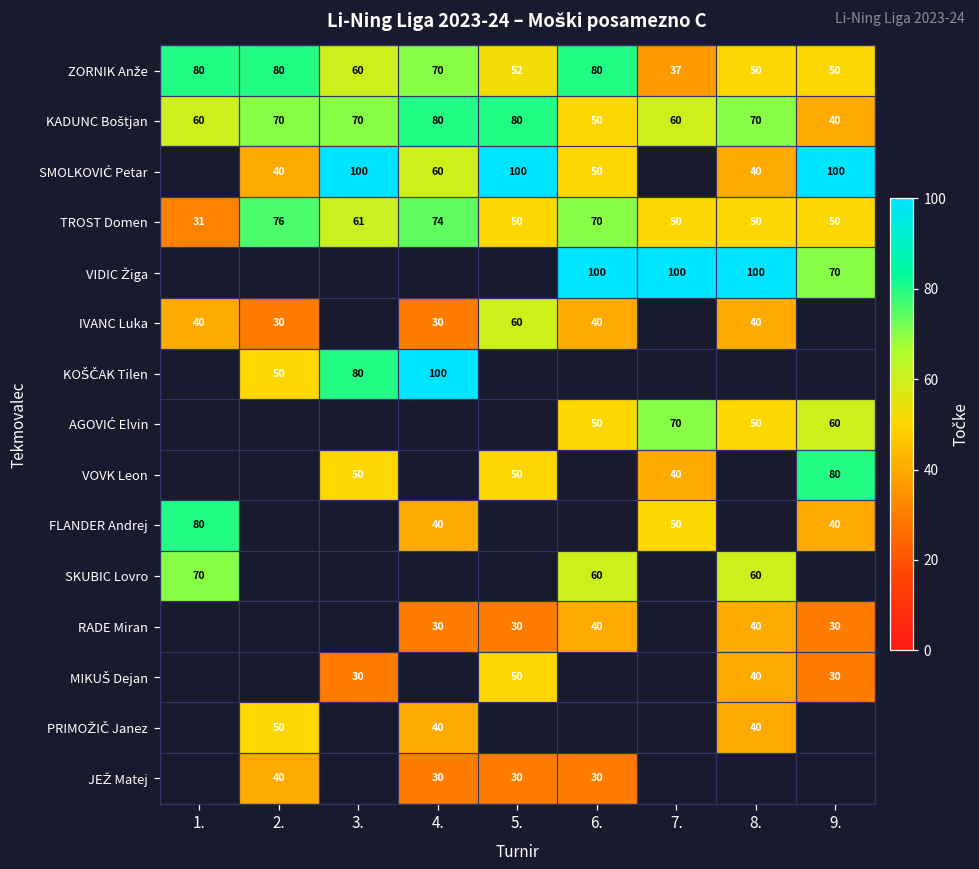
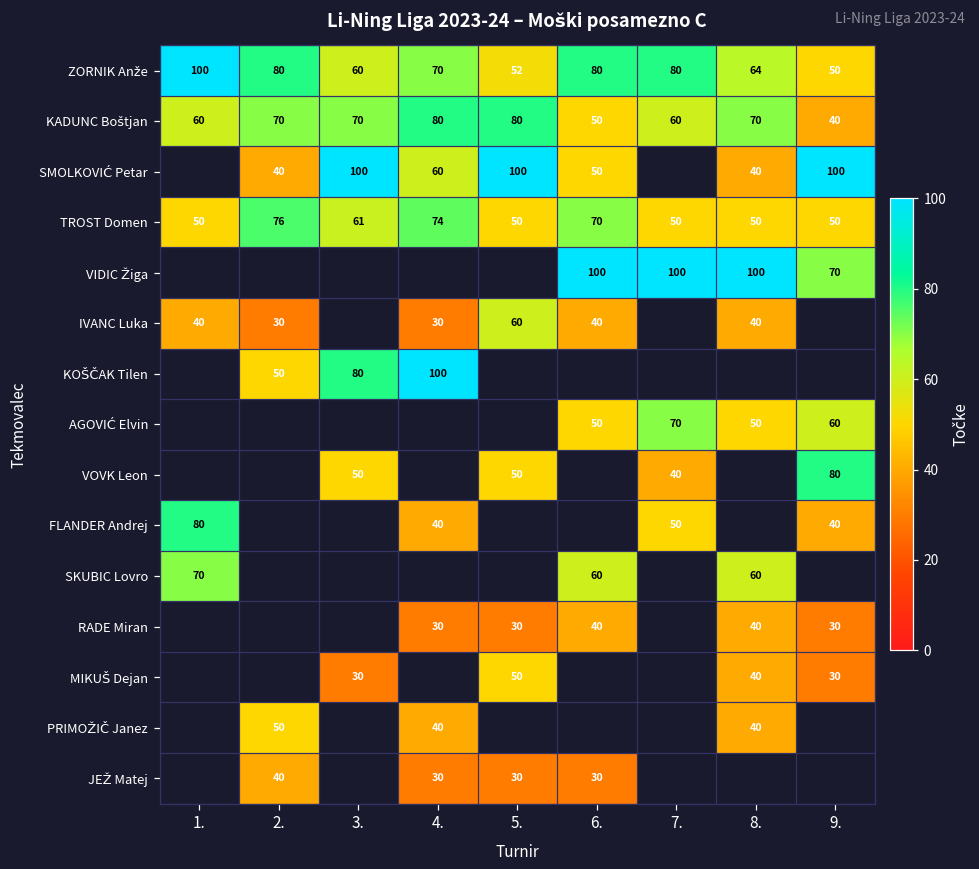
ZORNIK Anže, 1.: 80 -> 100
ZORNIK Anže, 7.: 37 -> 80
ZORNIK Anže, 8.: 50 -> 64
TROST Domen, 1.: 31 -> 50
